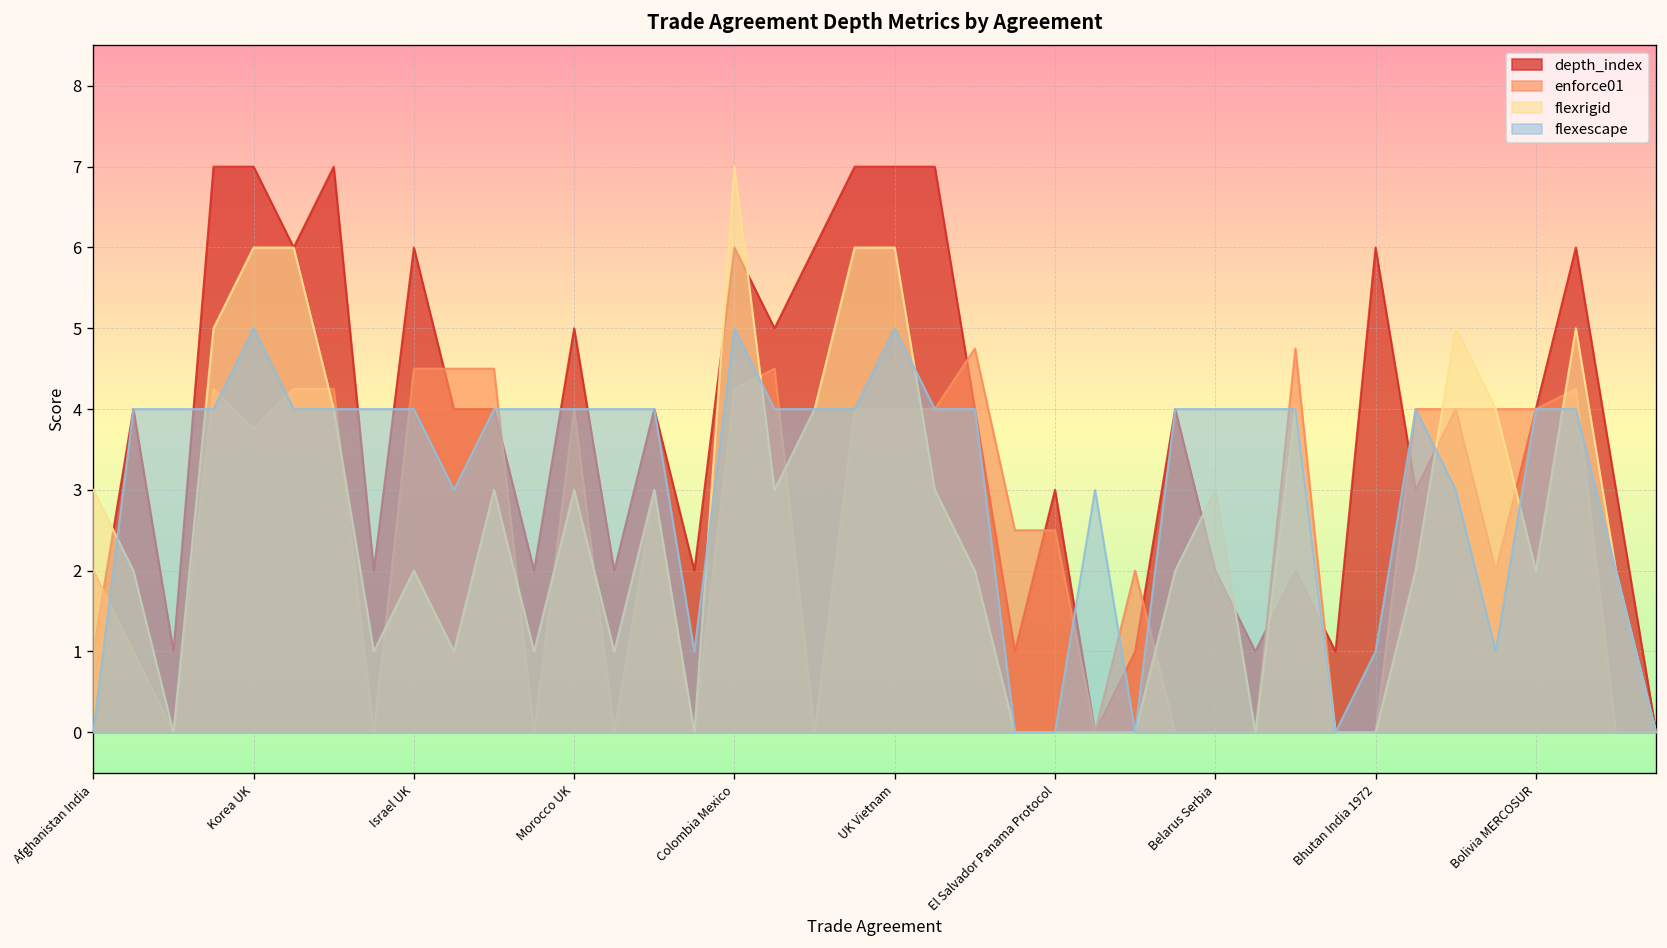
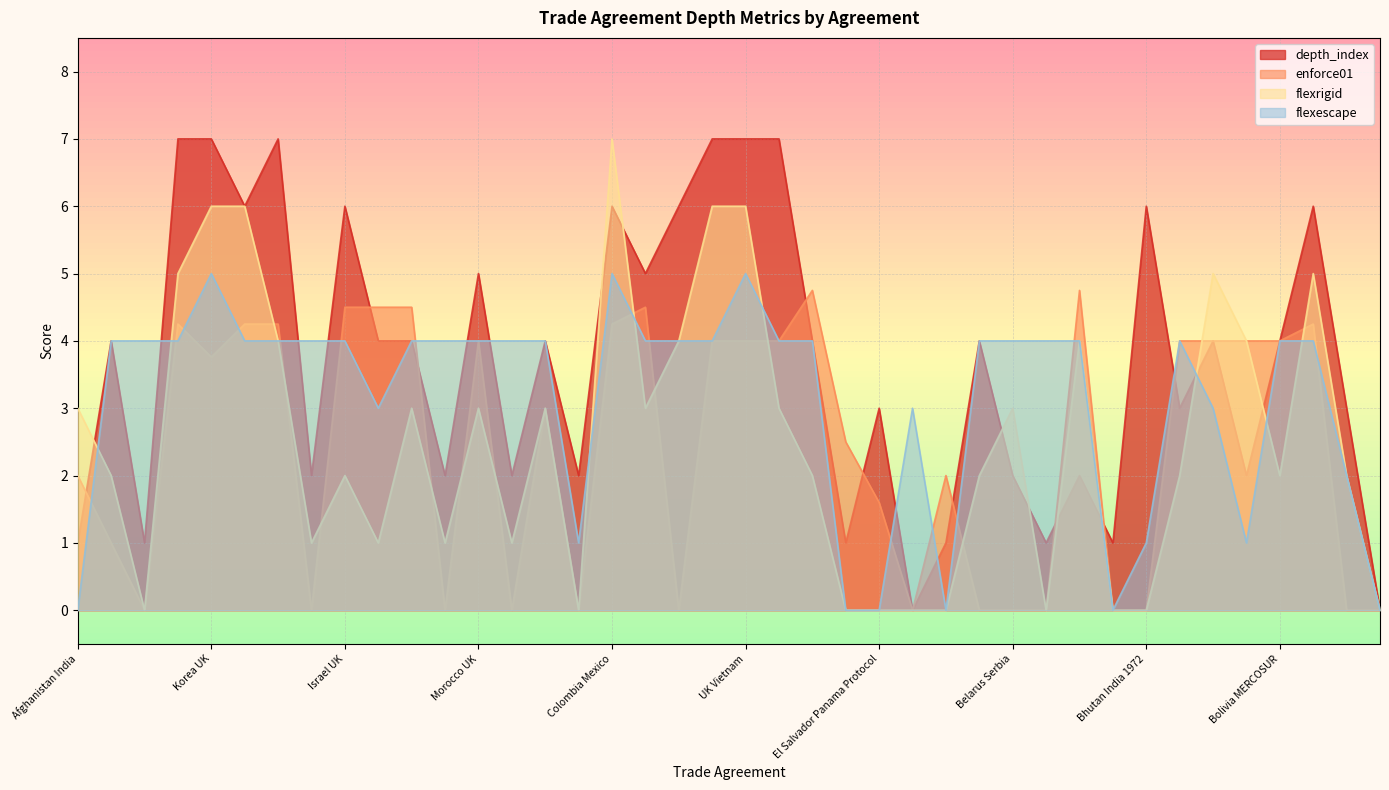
enforce01, El Salvador Panama Protocol: 2.5 -> 1.6
